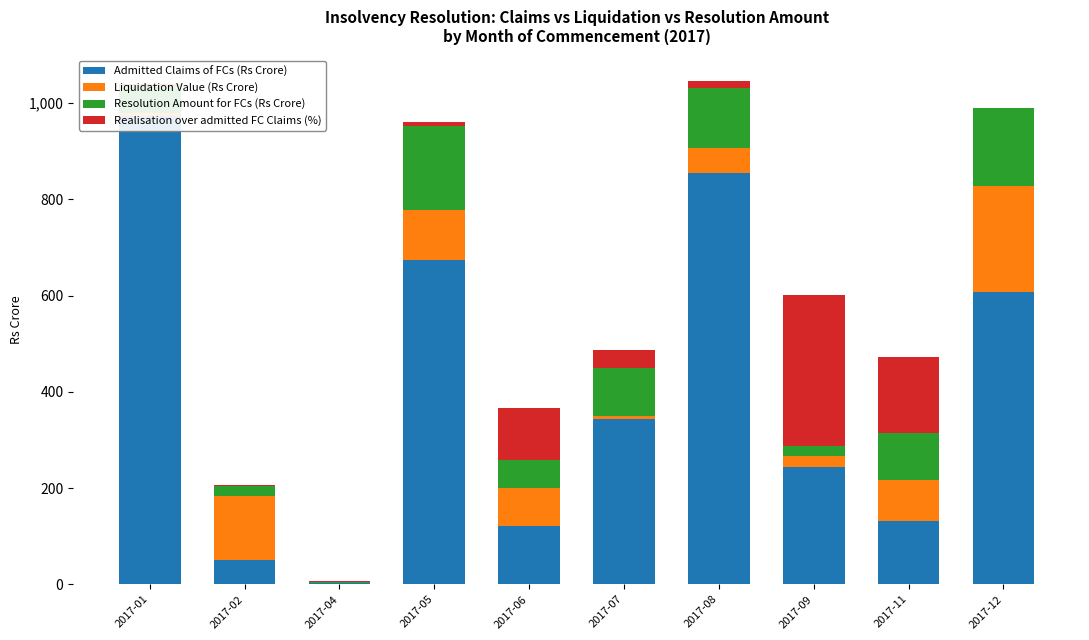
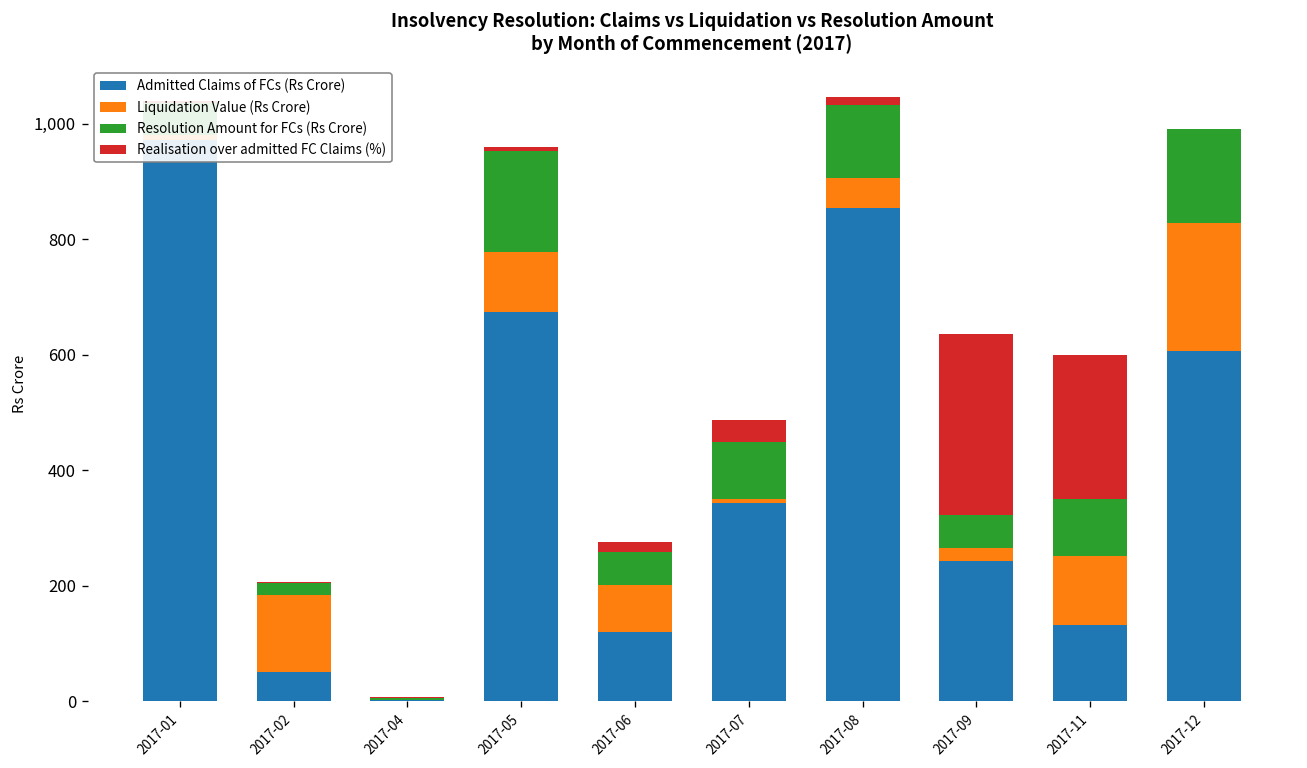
Realisation over admitted FC Claims (%), 2017-06: 110 -> 20
Resolution Amount for FCs (Rs Crore), 2017-09: 20 -> 60
Liquidation Value (Rs Crore), 2017-11: 90 -> 120
Realisation over admitted FC Claims (%), 2017-11: 160 -> 250
